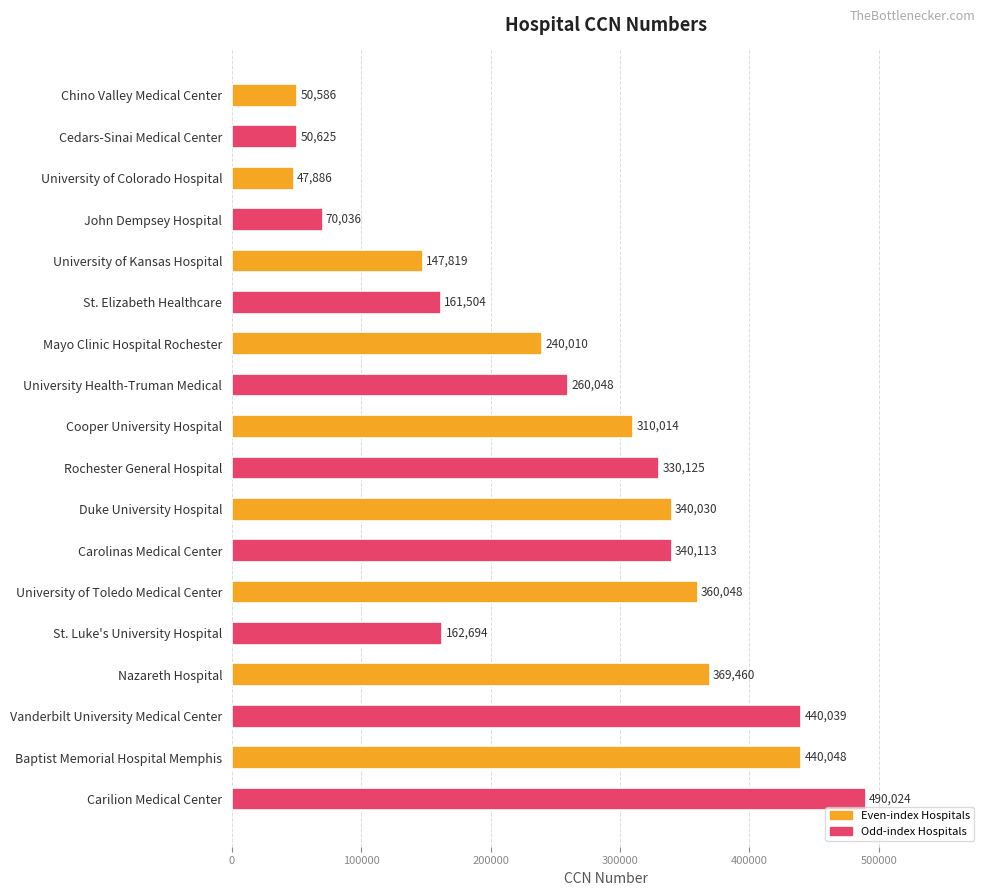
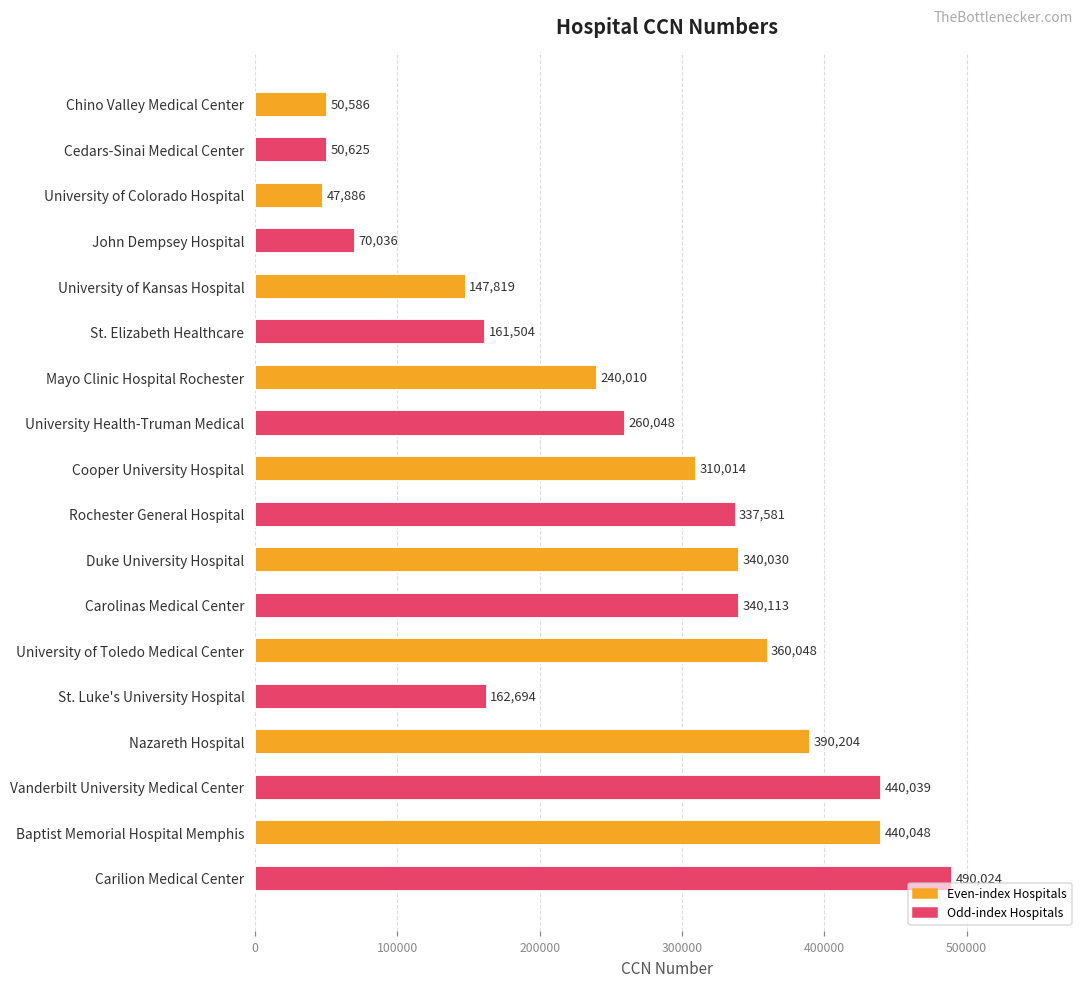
Rochester General Hospital: 330,125 -> 337,581
Nazareth Hospital: 369,460 -> 390,204
